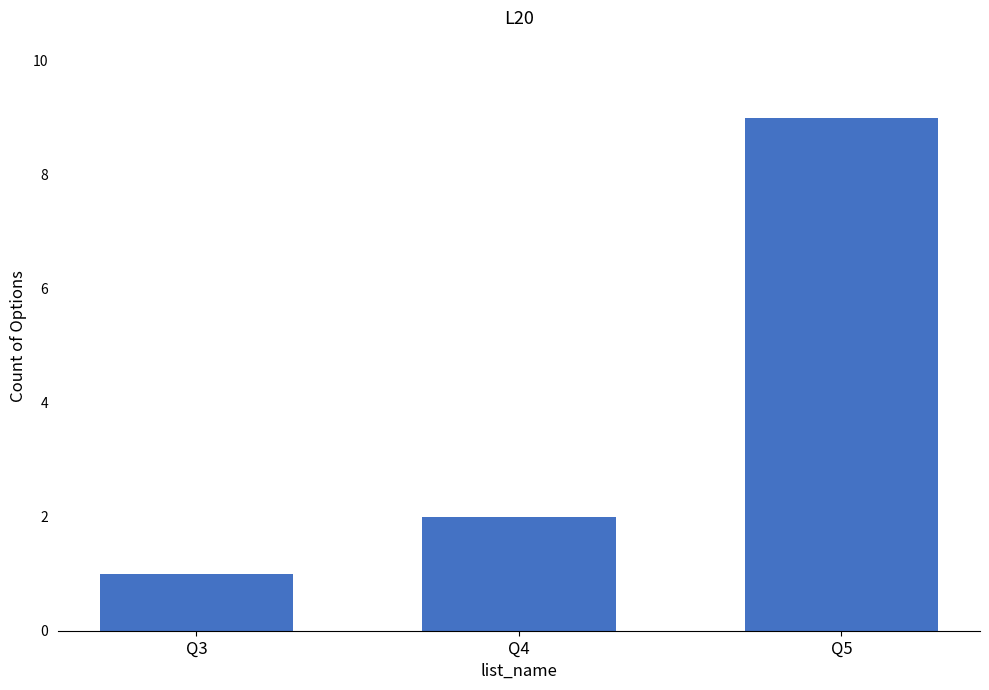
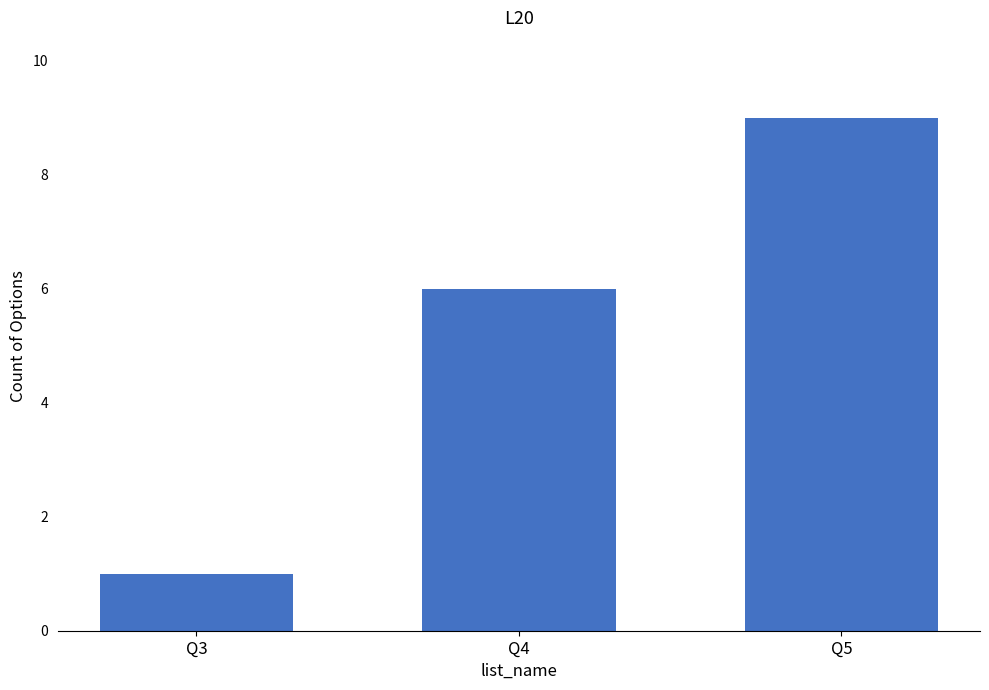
Q4: 2 -> 6
